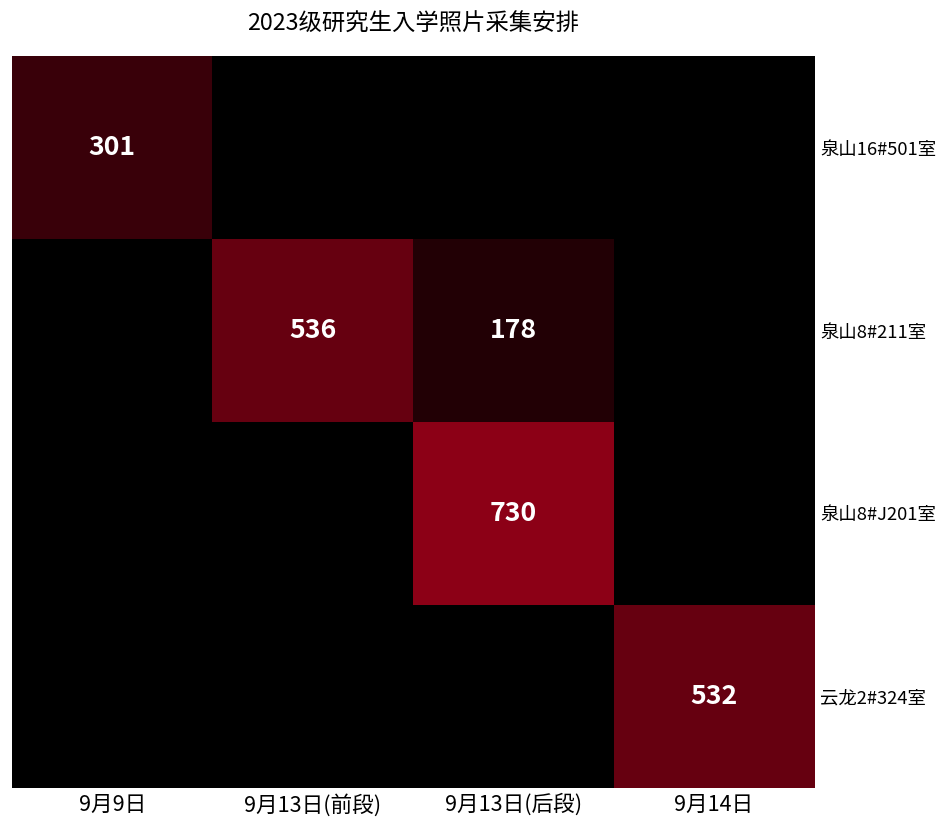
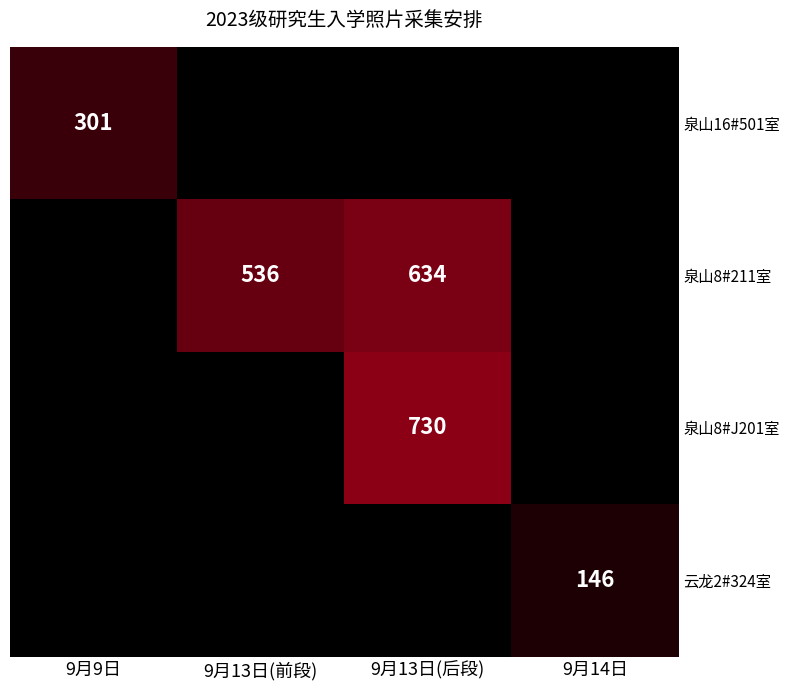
泉山8#211室, 9月13日(后段): 178 -> 634
云龙2#324室, 9月14日: 532 -> 146
